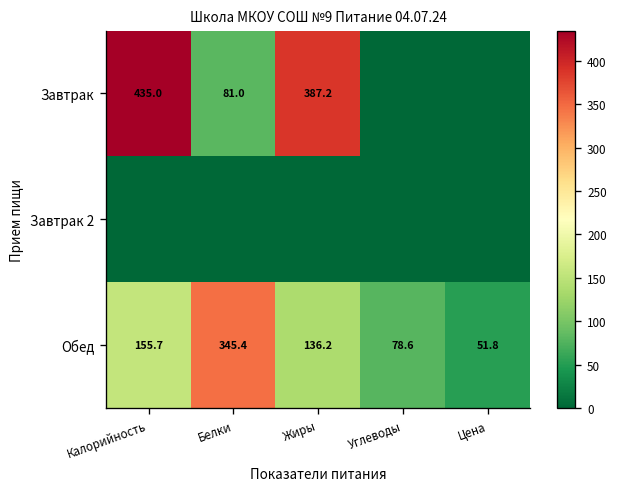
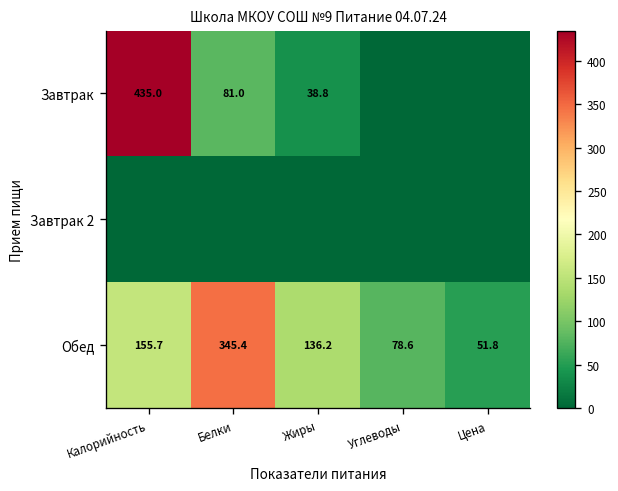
Завтрак, Жиры: 387.2 -> 38.8
